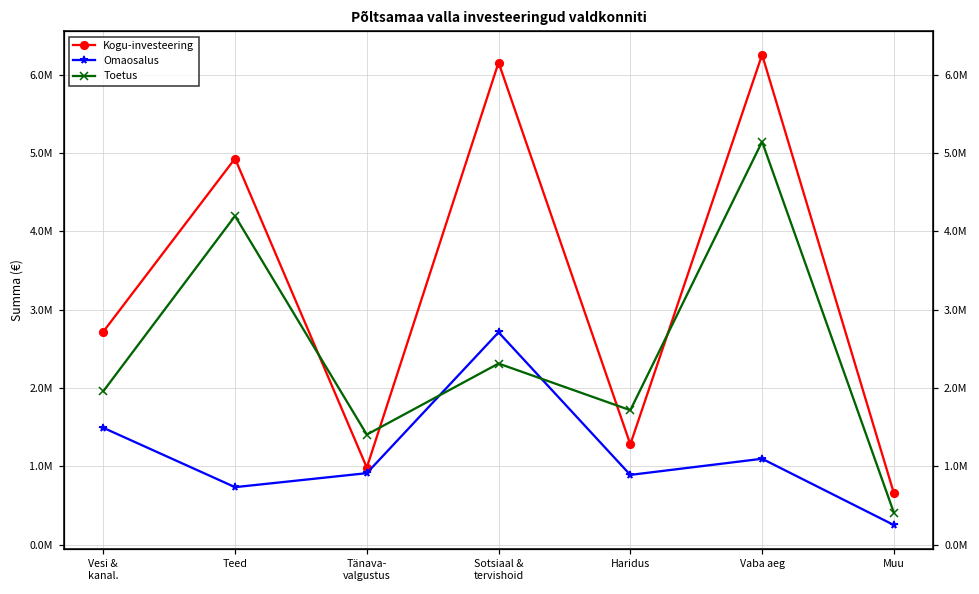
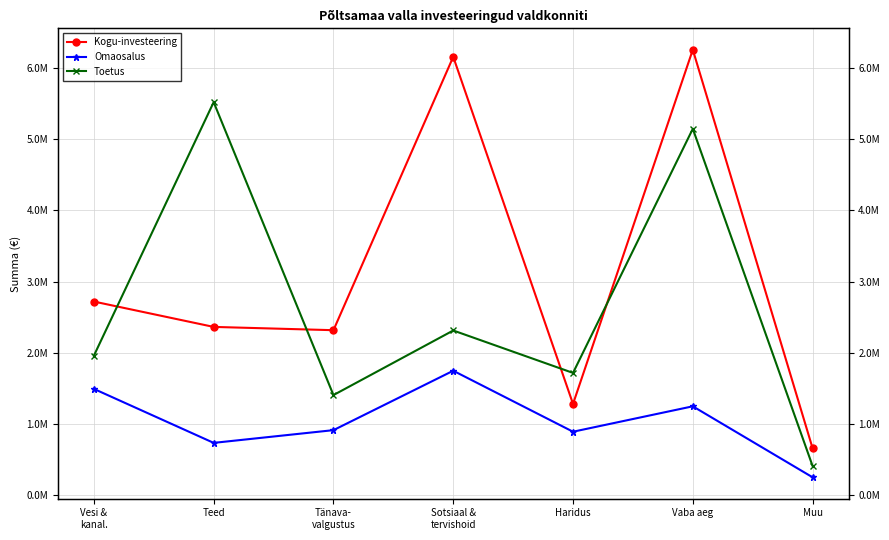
Kogu-investeering, Teed: 4900000 -> 2400000
Toetus, Teed: 4200000 -> 5500000
Kogu-investeering, Tänava- valgustus: 1000000 -> 2300000
Omaosalus, Sotsiaal & tervishoid: 2700000 -> 1700000
Omaosalus, Vaba aeg: 1100000 -> 1200000
